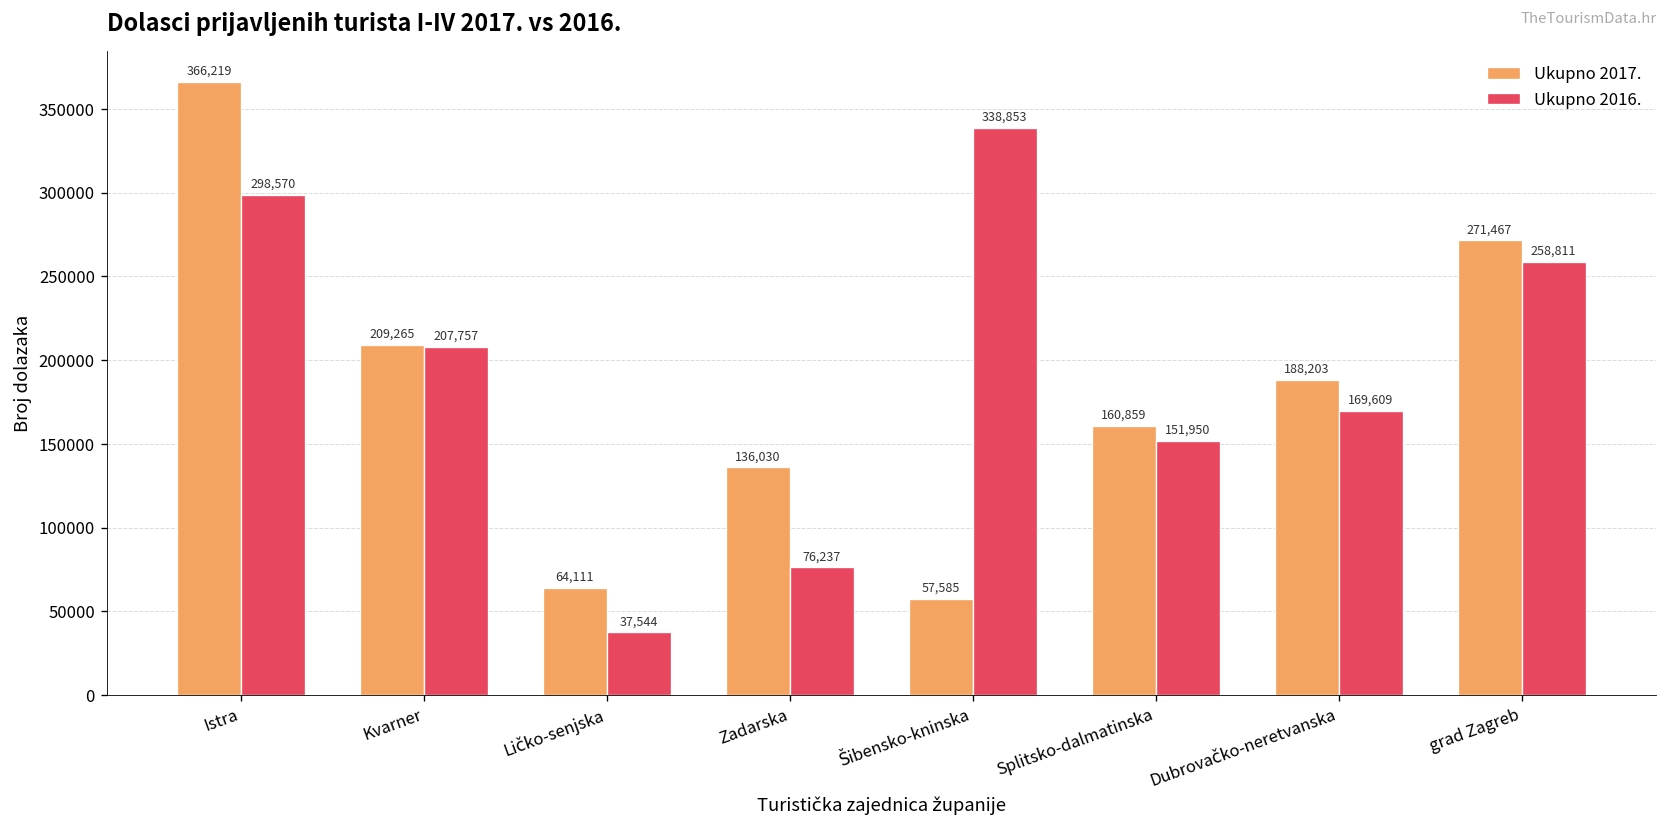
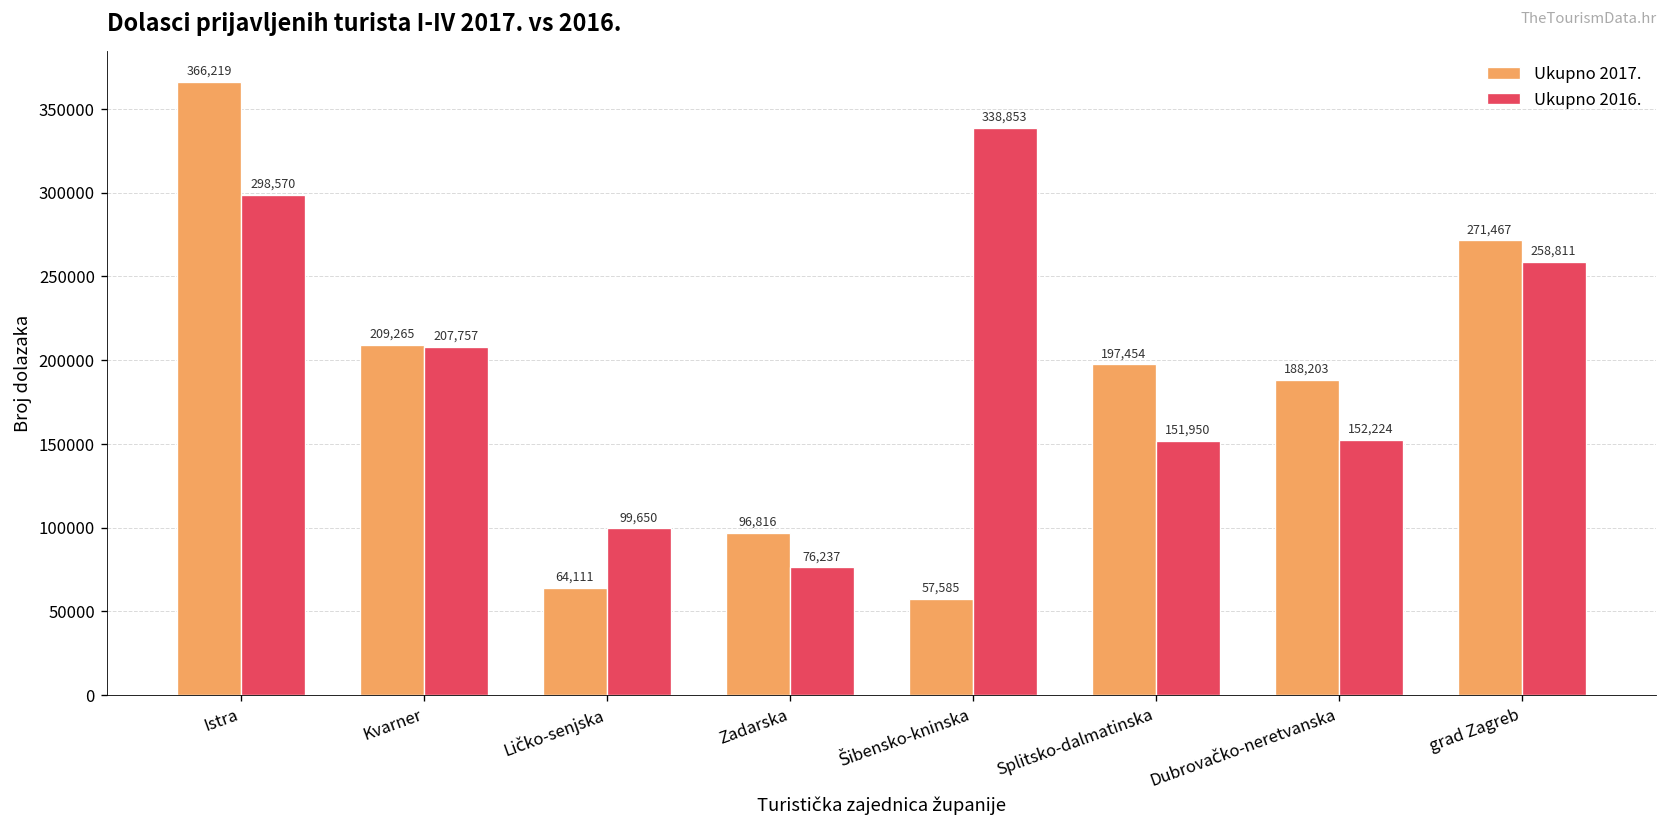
Ukupno 2016., Ličko-senjska: 37,544 -> 99,650
Ukupno 2017., Zadarska: 136,030 -> 96,816
Ukupno 2017., Splitsko-dalmatinska: 160,859 -> 197,454
Ukupno 2016., Dubrovačko-neretvanska: 169,609 -> 152,224
